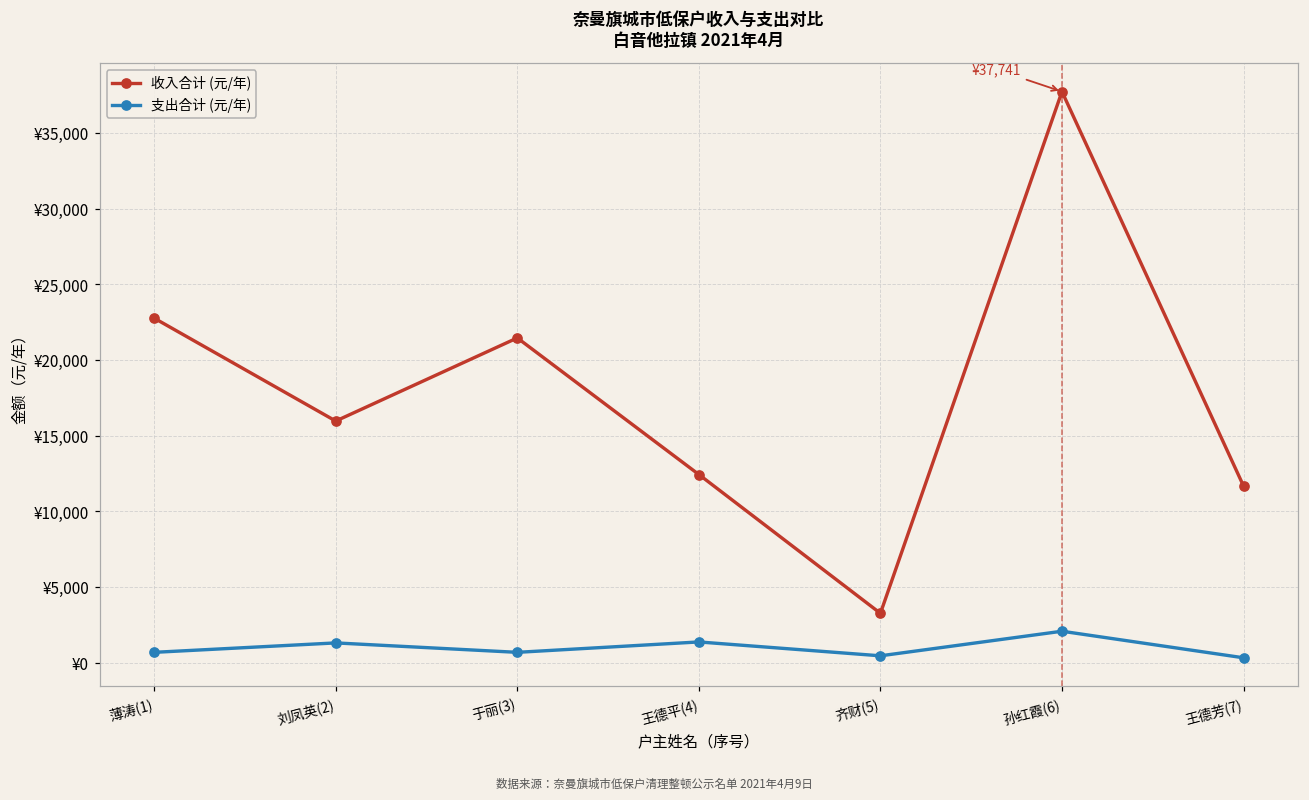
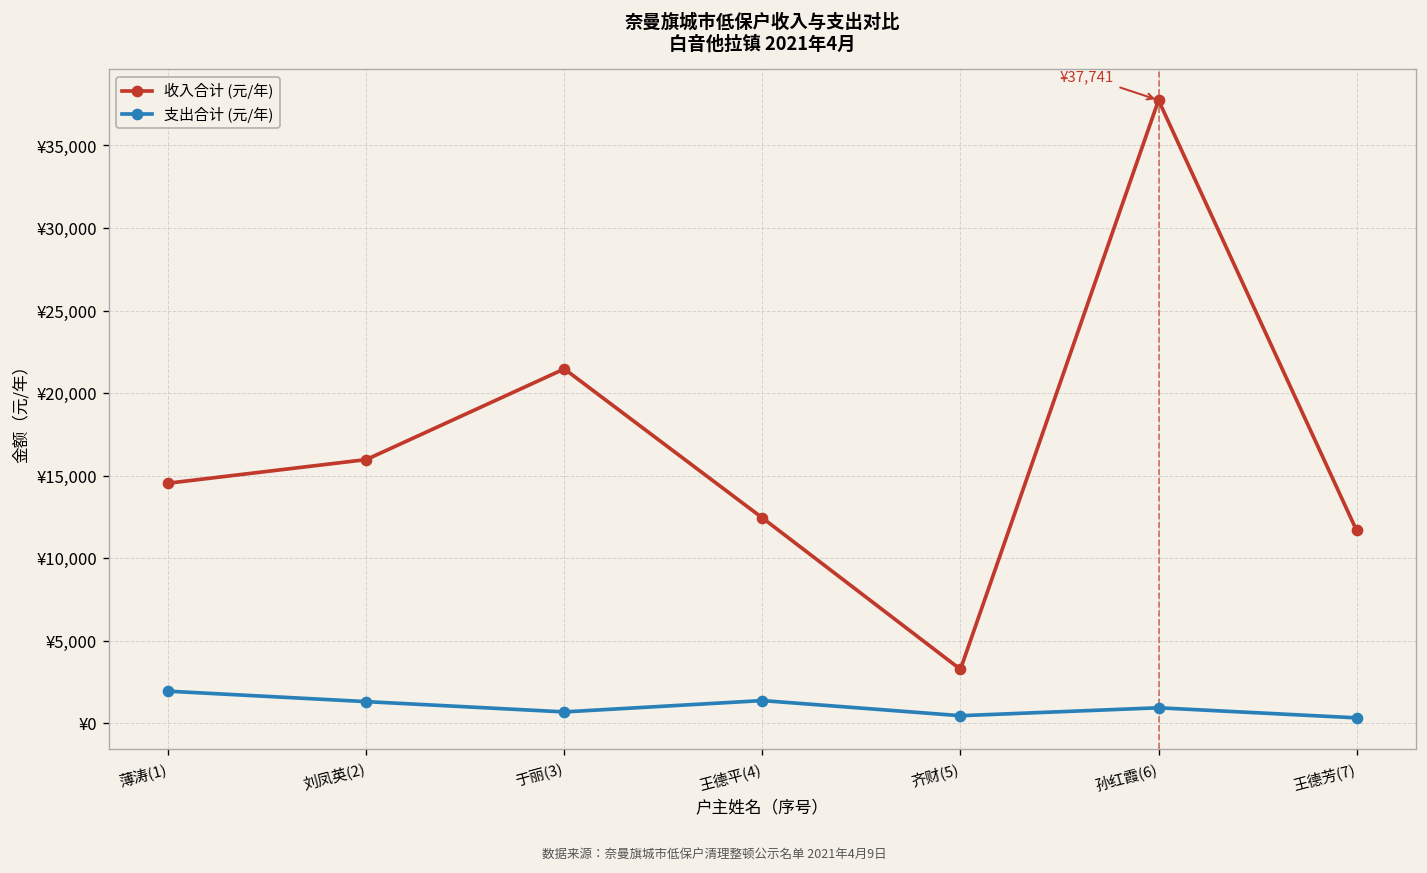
收入合计 (元/年), 薄涛(1): ¥22,800 -> ¥14,500
支出合计 (元/年), 薄涛(1): ¥700 -> ¥1,900
支出合计 (元/年), 孙红霞(6): ¥2,100 -> ¥900
